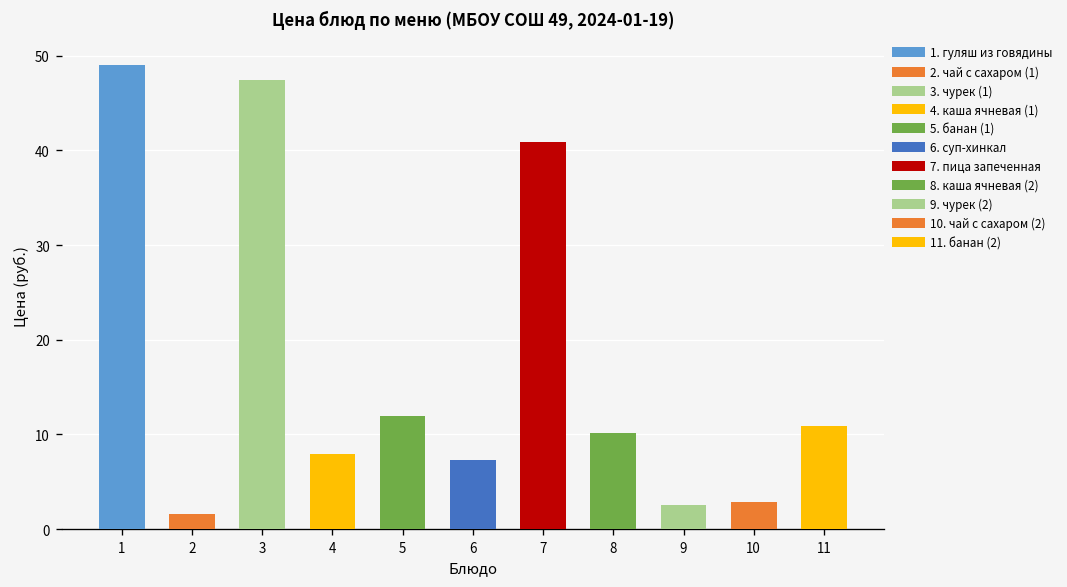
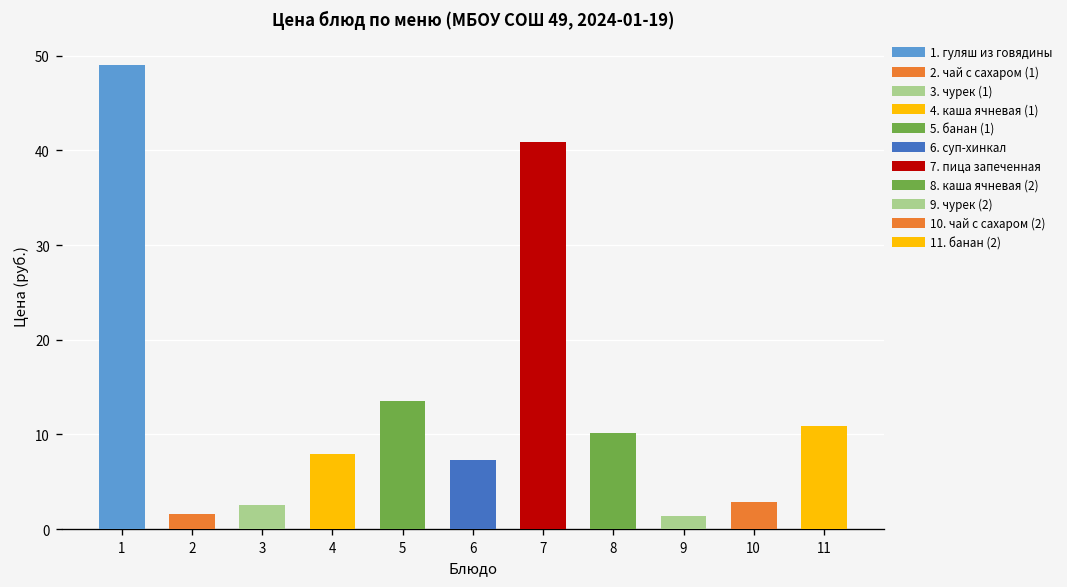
3: 47 -> 3
5: 12 -> 14
9: 3 -> 1
